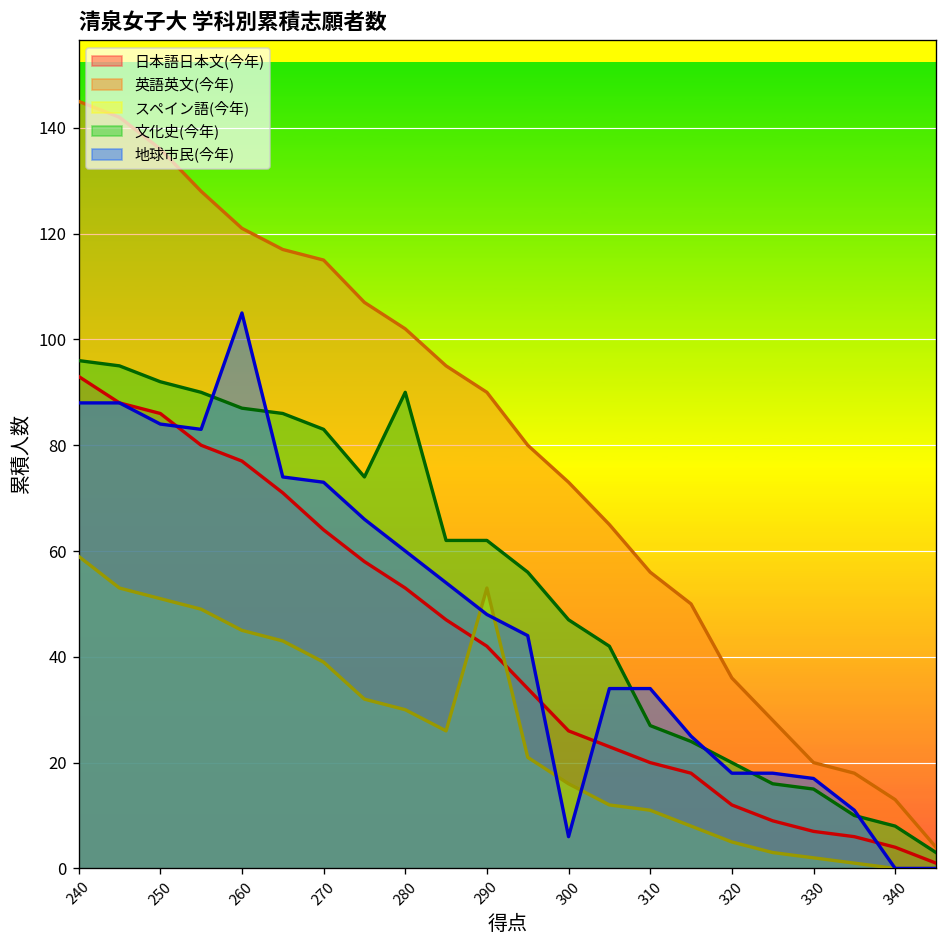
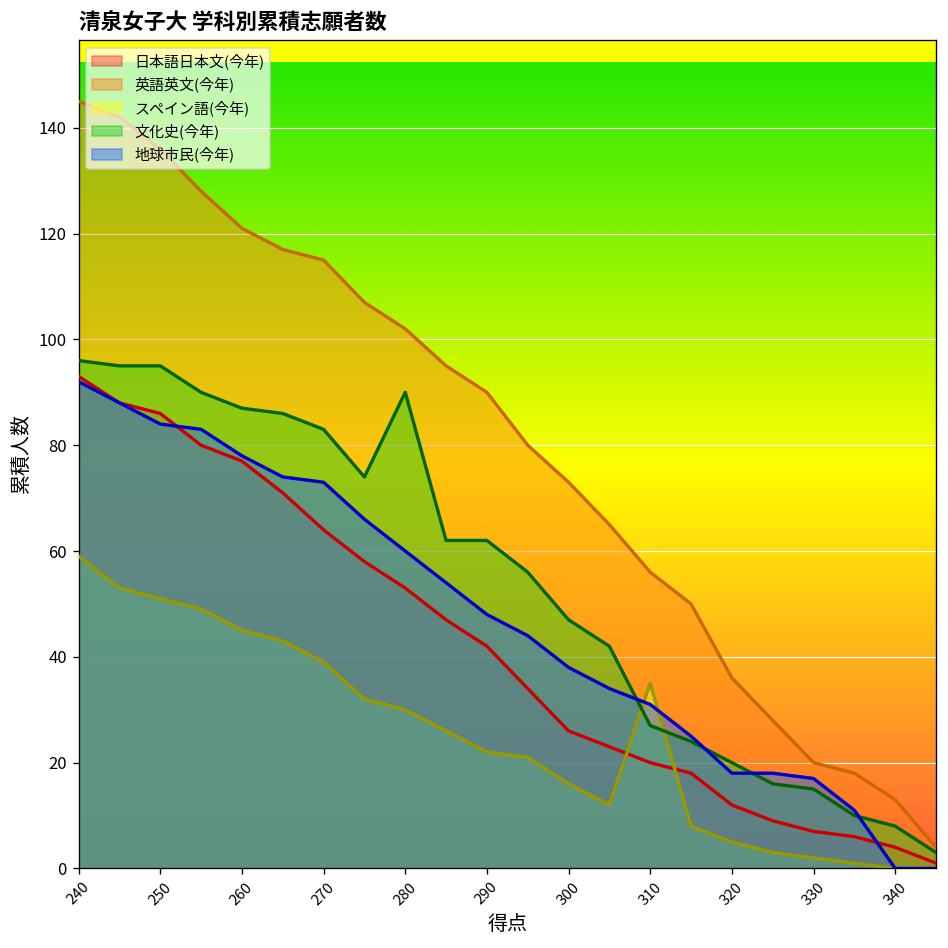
地球市民(今年), 240: 88 -> 92
文化史(今年), 250: 92 -> 95
地球市民(今年), 260: 105 -> 78
スペイン語(今年), 290: 53 -> 22
地球市民(今年), 300: 6 -> 38
スペイン語(今年), 310: 11 -> 35
地球市民(今年), 310: 34 -> 31
